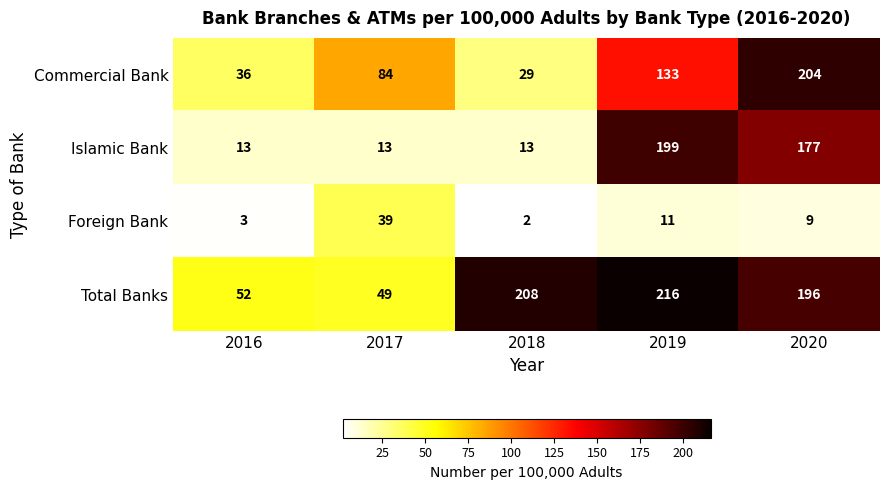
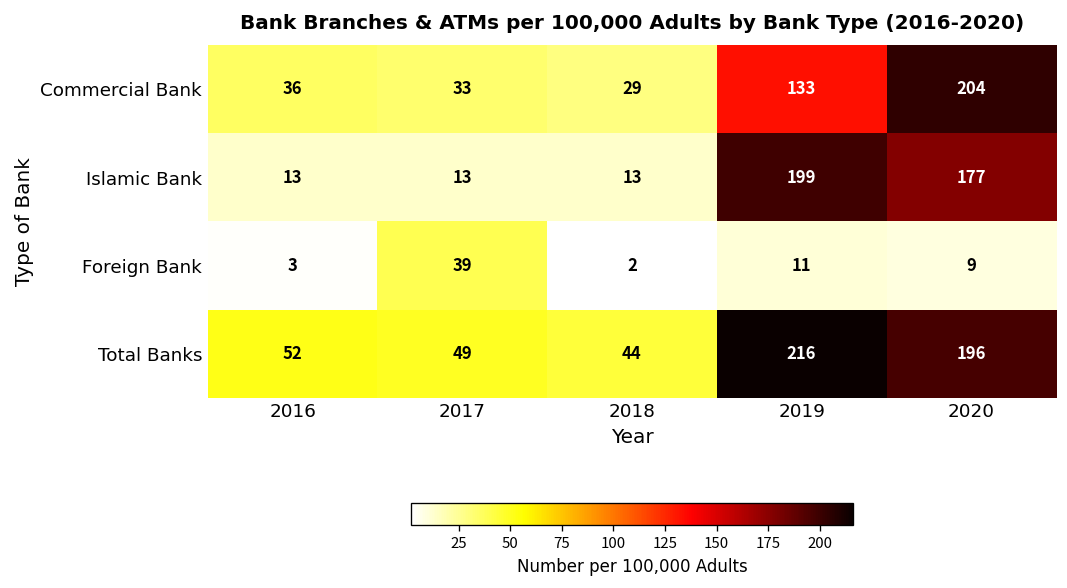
Commercial Bank, 2017: 84 -> 33
Total Banks, 2018: 208 -> 44
